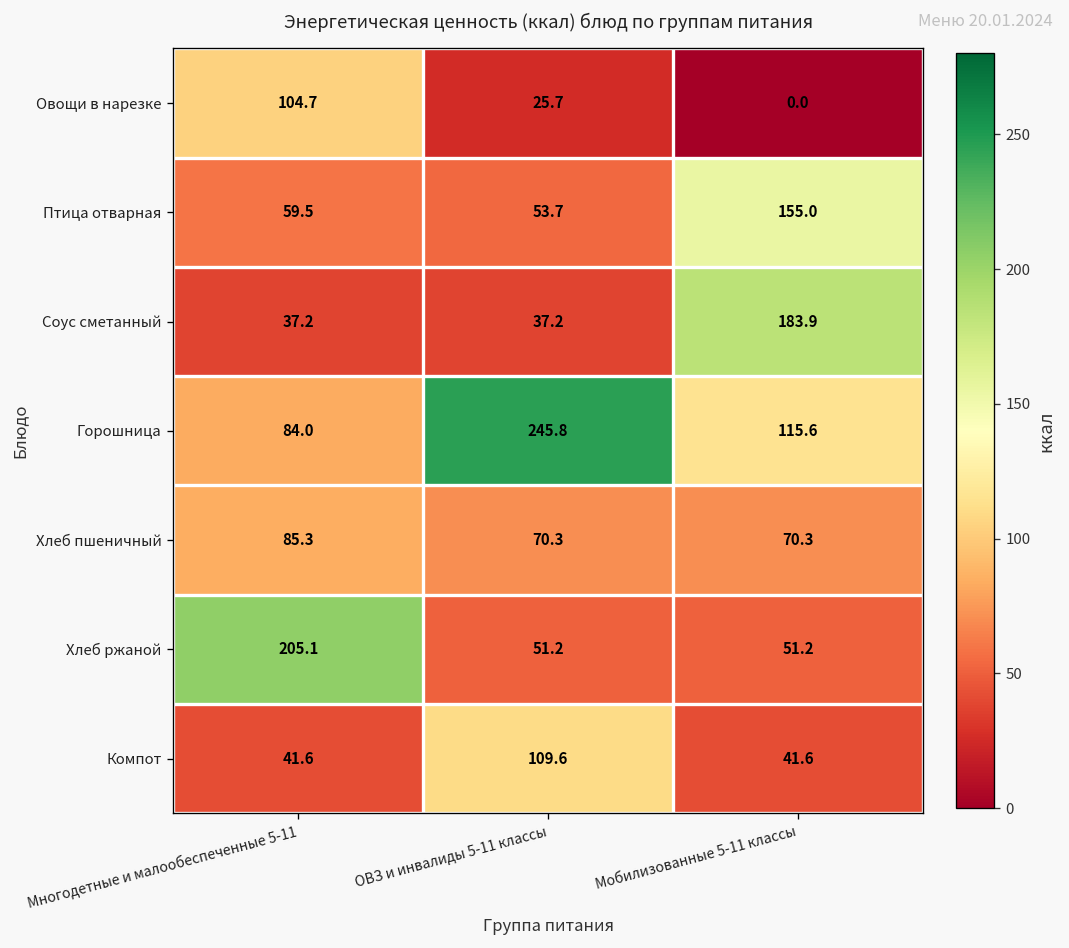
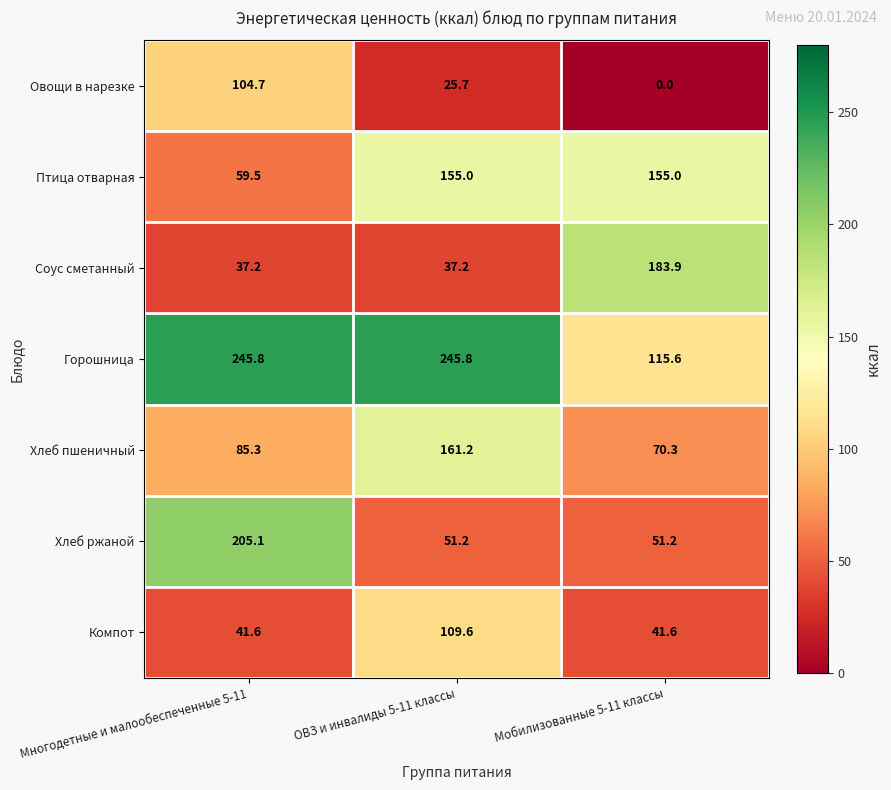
Птица отварная, ОВЗ и инвалиды 5-11 классы: 53.7 -> 155.0
Горошница, Многодетные и малообеспеченные 5-11: 84.0 -> 245.8
Хлеб пшеничный, ОВЗ и инвалиды 5-11 классы: 70.3 -> 161.2
